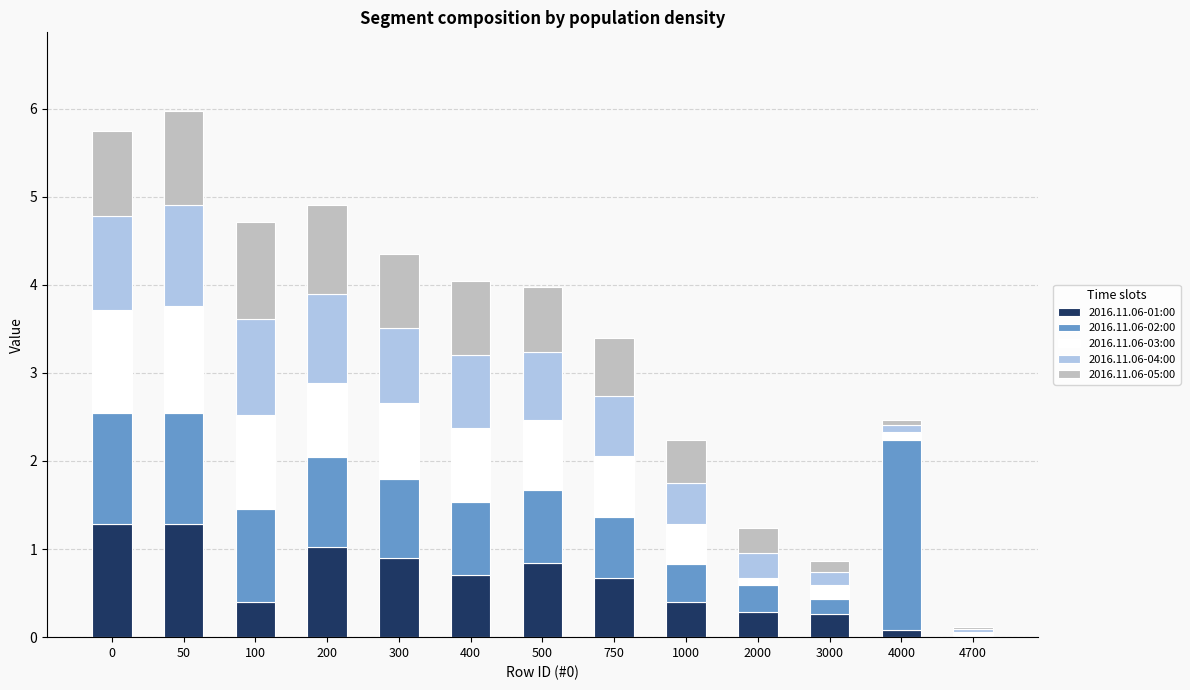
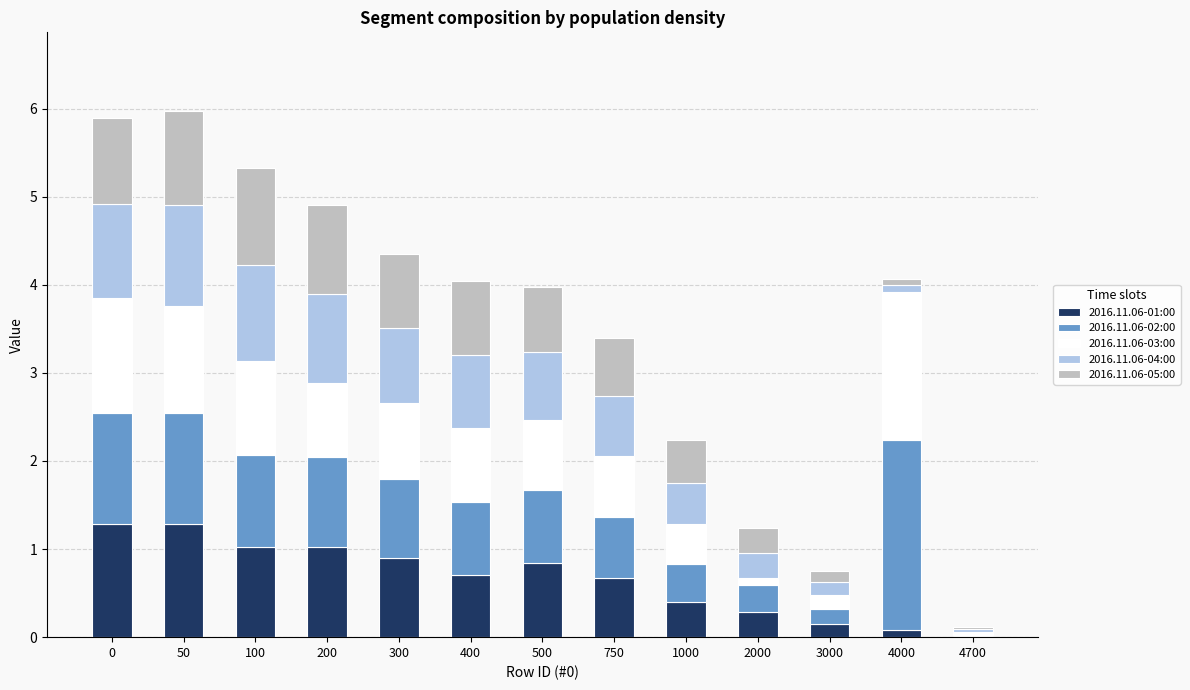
2016.11.06-03:00, 0: 1.2 -> 1.3
2016.11.06-01:00, 100: 0.4 -> 1.0
2016.11.06-01:00, 3000: 0.3 -> 0.2
2016.11.06-03:00, 4000: 0.1 -> 1.7
